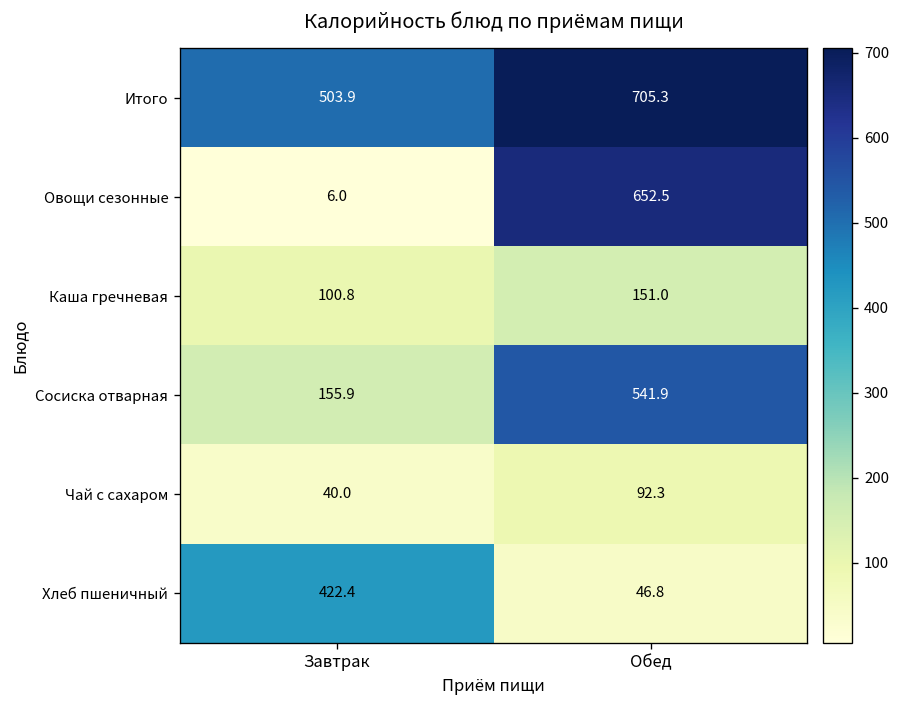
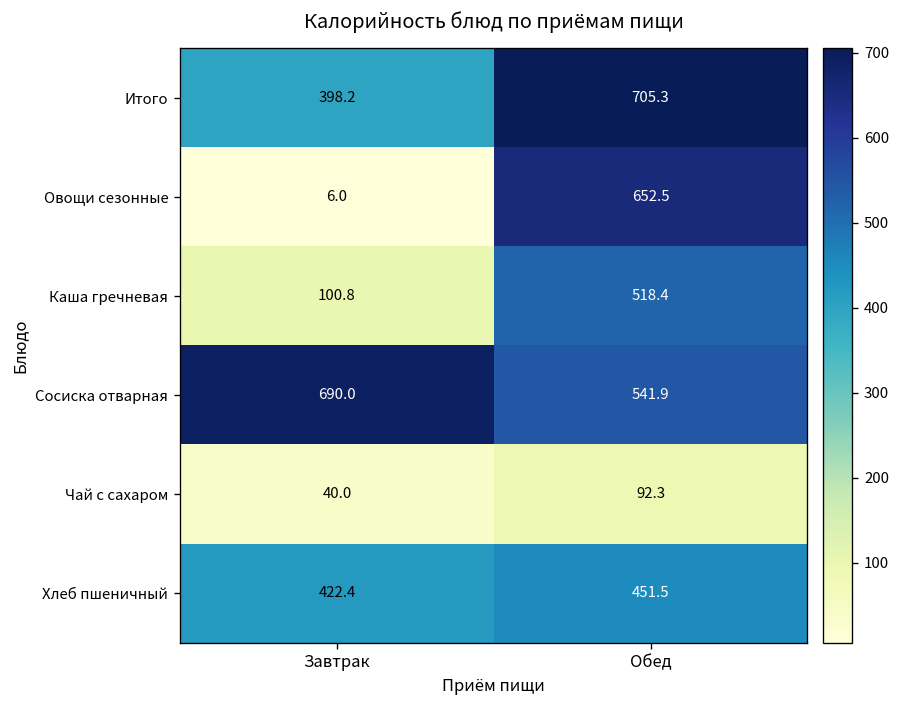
Итого, Завтрак: 503.9 -> 398.2
Каша гречневая, Обед: 151.0 -> 518.4
Сосиска отварная, Завтрак: 155.9 -> 690.0
Хлеб пшеничный, Обед: 46.8 -> 451.5
